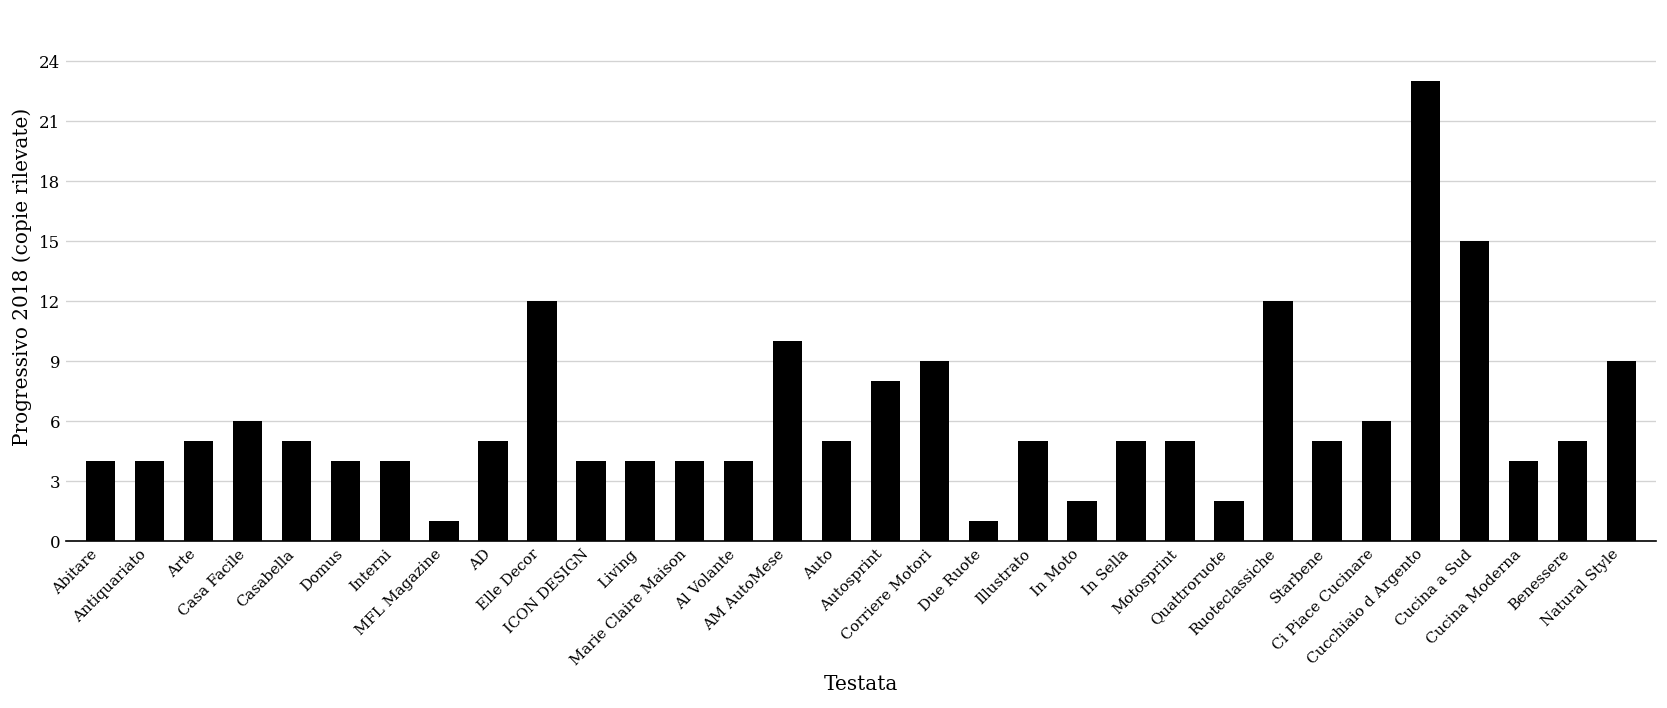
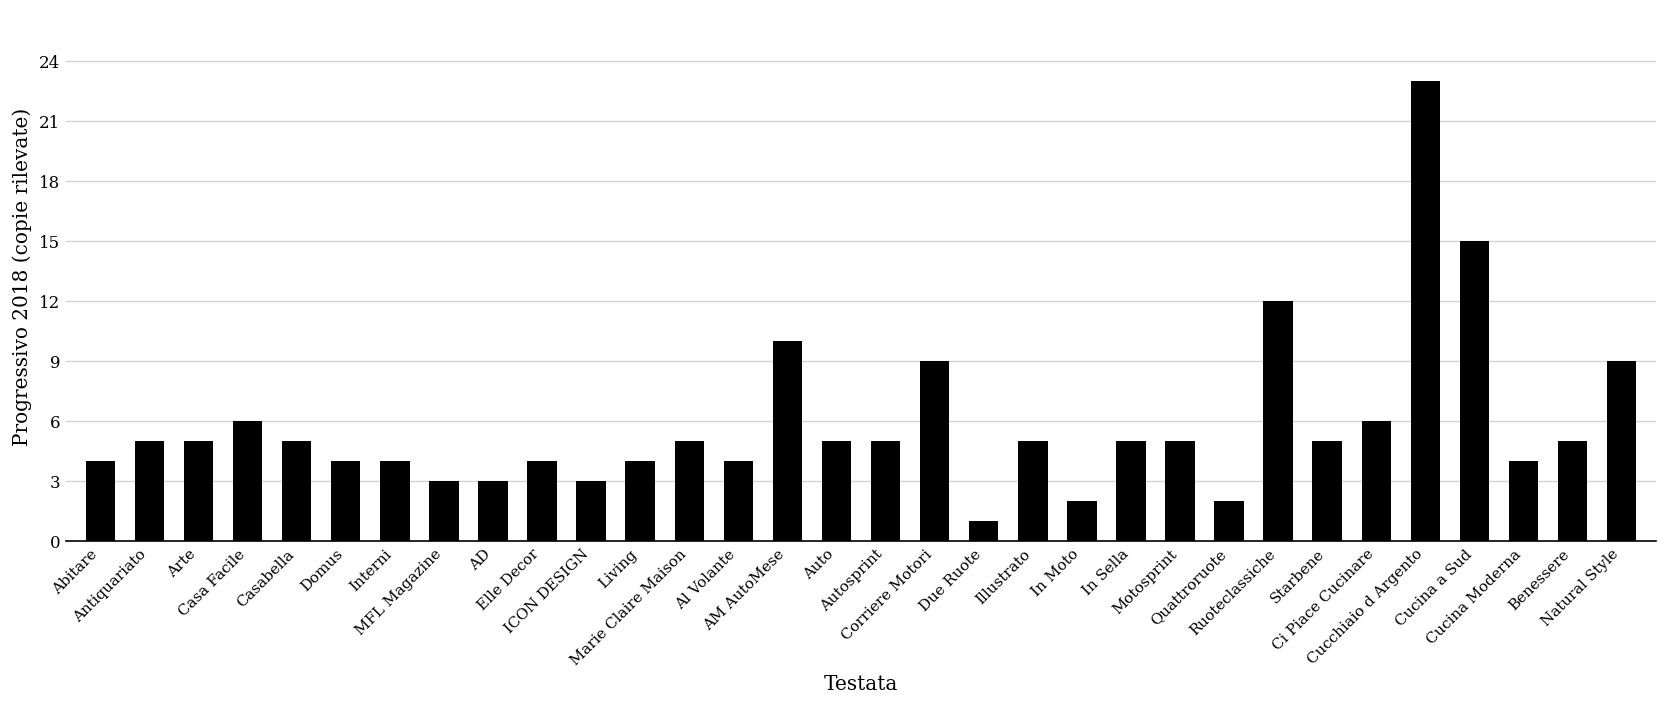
Antiquariato: 4 -> 5
MFL Magazine: 1 -> 3
AD: 5 -> 3
Elle Decor: 12 -> 4
ICON DESIGN: 4 -> 3
Marie Claire Maison: 4 -> 5
Autosprint: 8 -> 5
